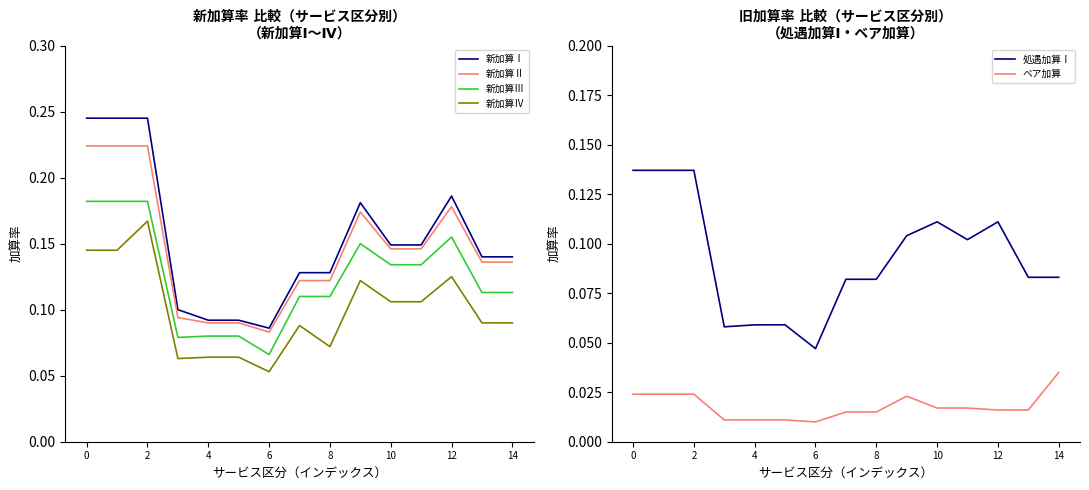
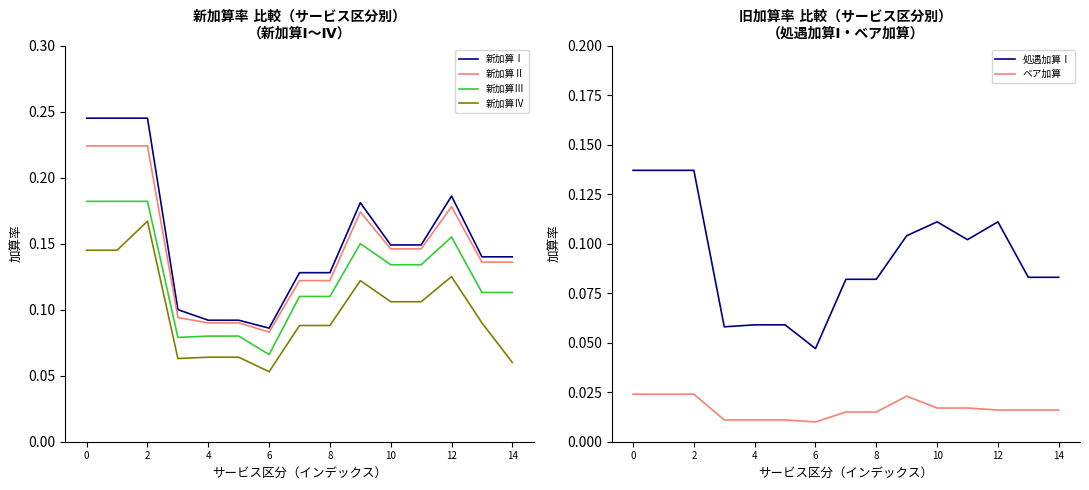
新加算率 比較（サービス区分別） （新加算Ⅰ～Ⅳ）, 新加算Ⅳ, 8: 0.072 -> 0.088
新加算率 比較（サービス区分別） （新加算Ⅰ～Ⅳ）, 新加算Ⅳ, 14: 0.09 -> 0.06
旧加算率 比較（サービス区分別） （処遇加算Ⅰ・ベア加算）, ベア加算, 14: 0.035 -> 0.016
